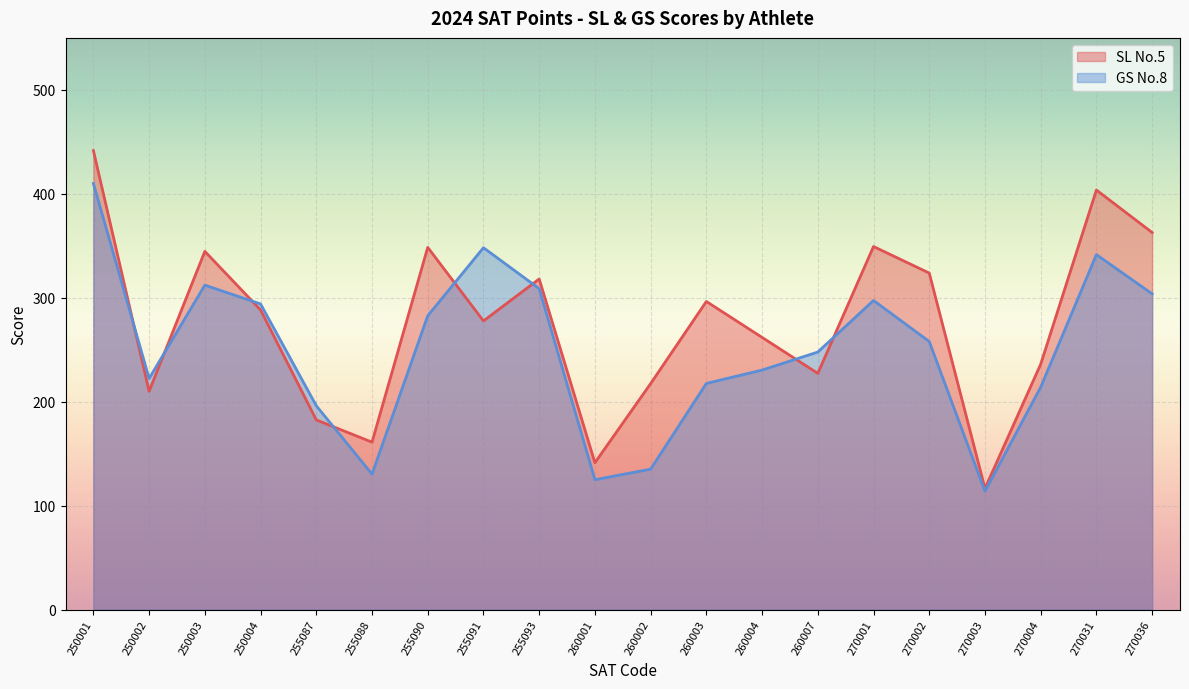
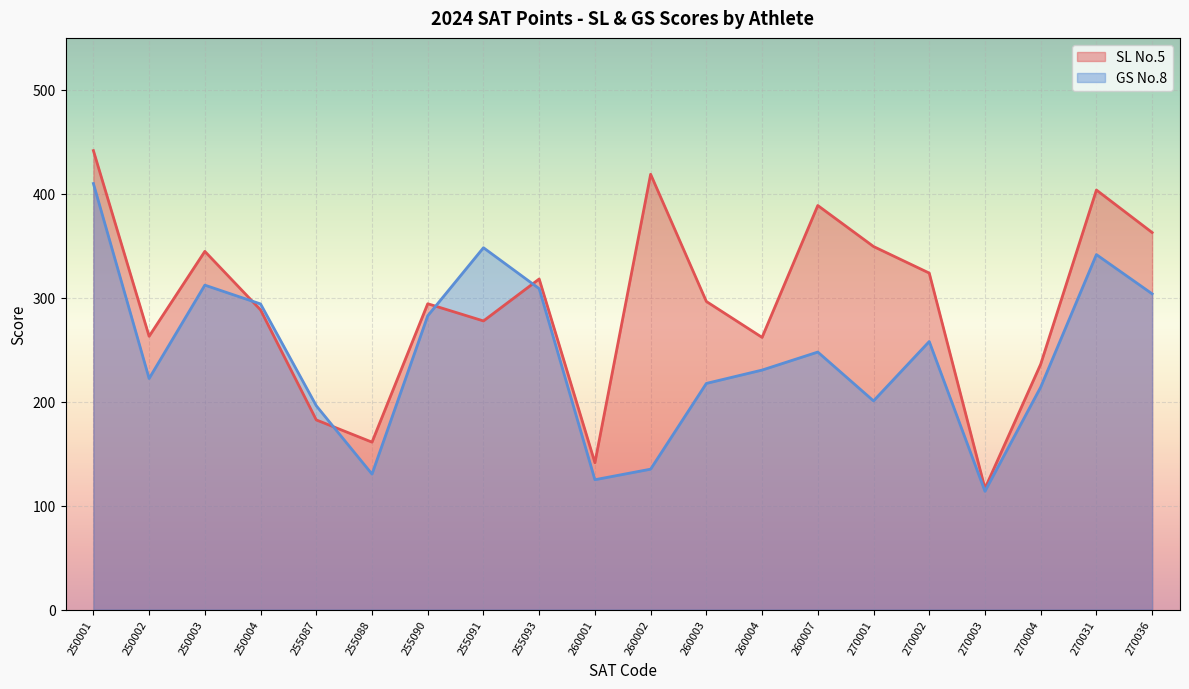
SL No.5, 250002: 210 -> 263
SL No.5, 255090: 348 -> 294
SL No.5, 260002: 217 -> 419
SL No.5, 260007: 227 -> 389
GS No.8, 270001: 297 -> 201
